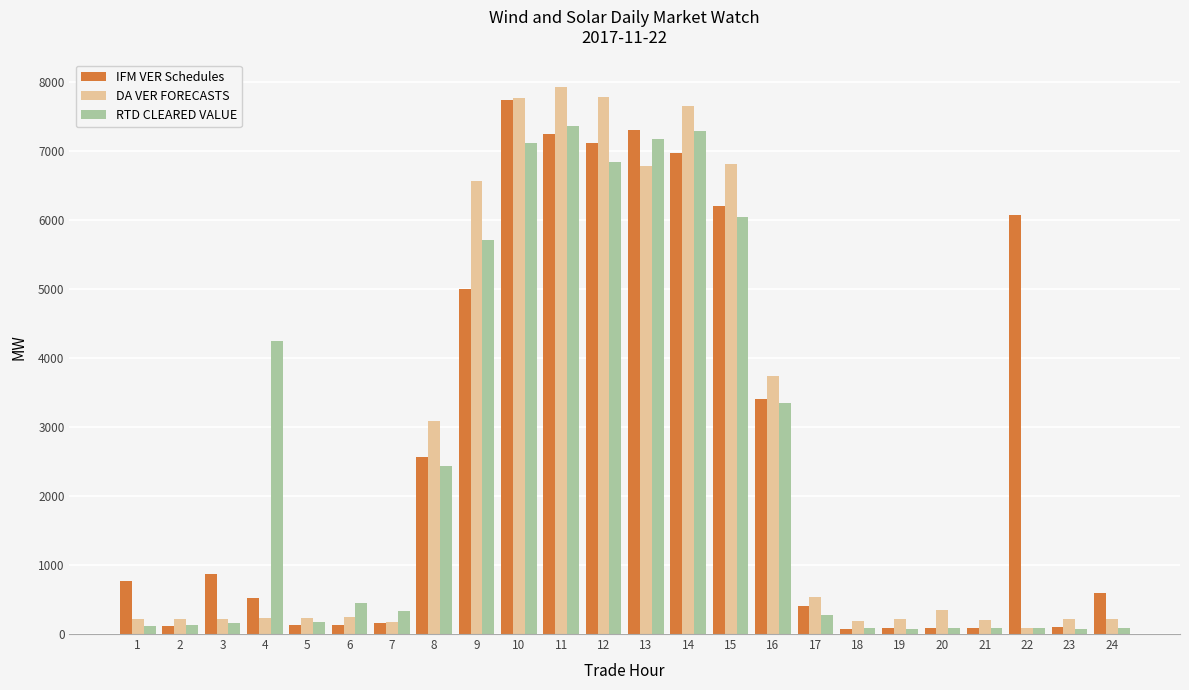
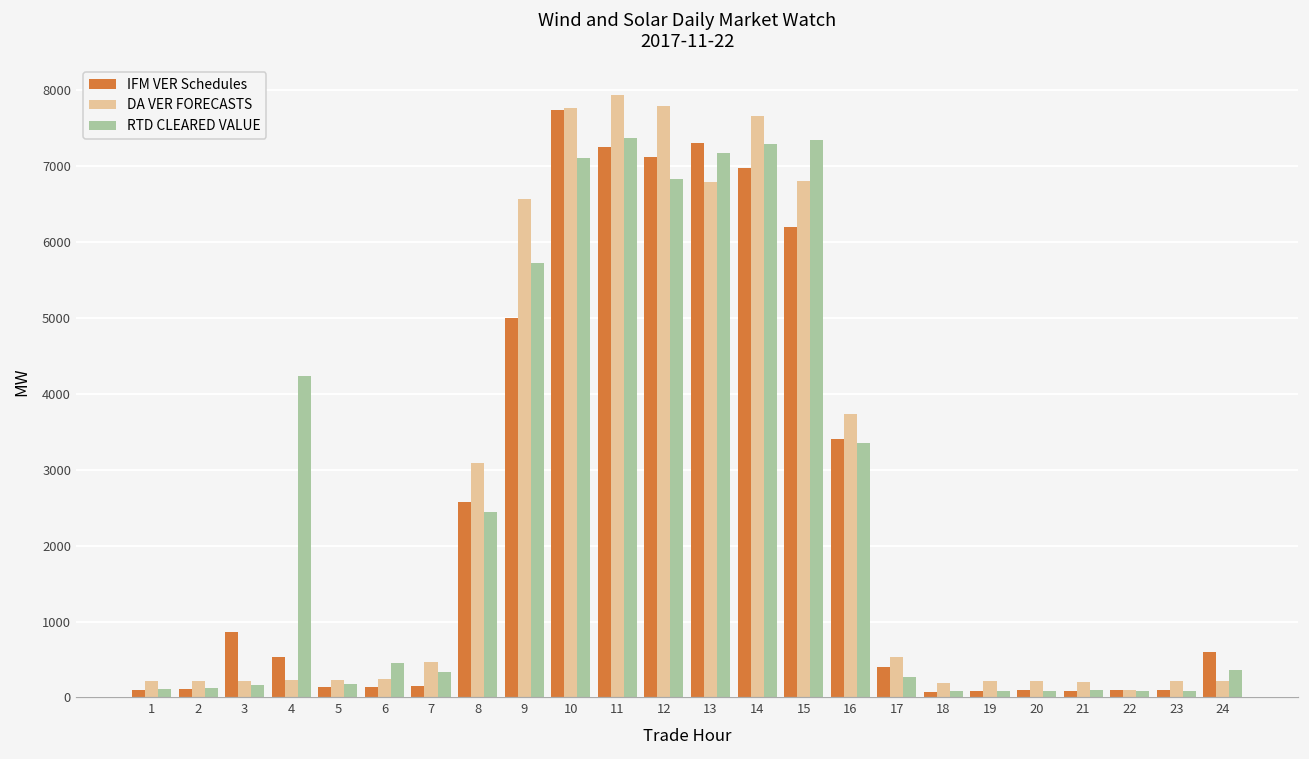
IFM VER Schedules, 1: 800 -> 100
DA VER FORECASTS, 7: 200 -> 500
RTD CLEARED VALUE, 15: 6000 -> 7300
DA VER FORECASTS, 20: 300 -> 200
IFM VER Schedules, 22: 6100 -> 100
RTD CLEARED VALUE, 24: 100 -> 400
